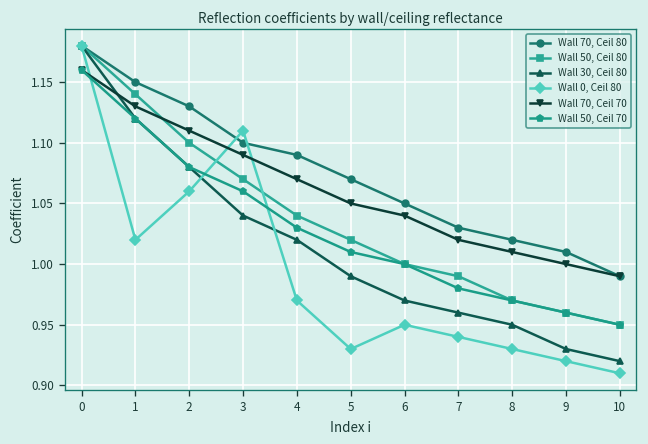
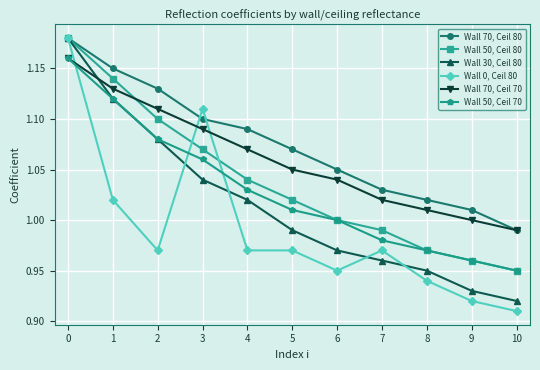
Wall 0, Ceil 80, 2: 1.06 -> 0.97
Wall 0, Ceil 80, 5: 0.93 -> 0.97
Wall 0, Ceil 80, 7: 0.94 -> 0.97
Wall 0, Ceil 80, 8: 0.93 -> 0.94
